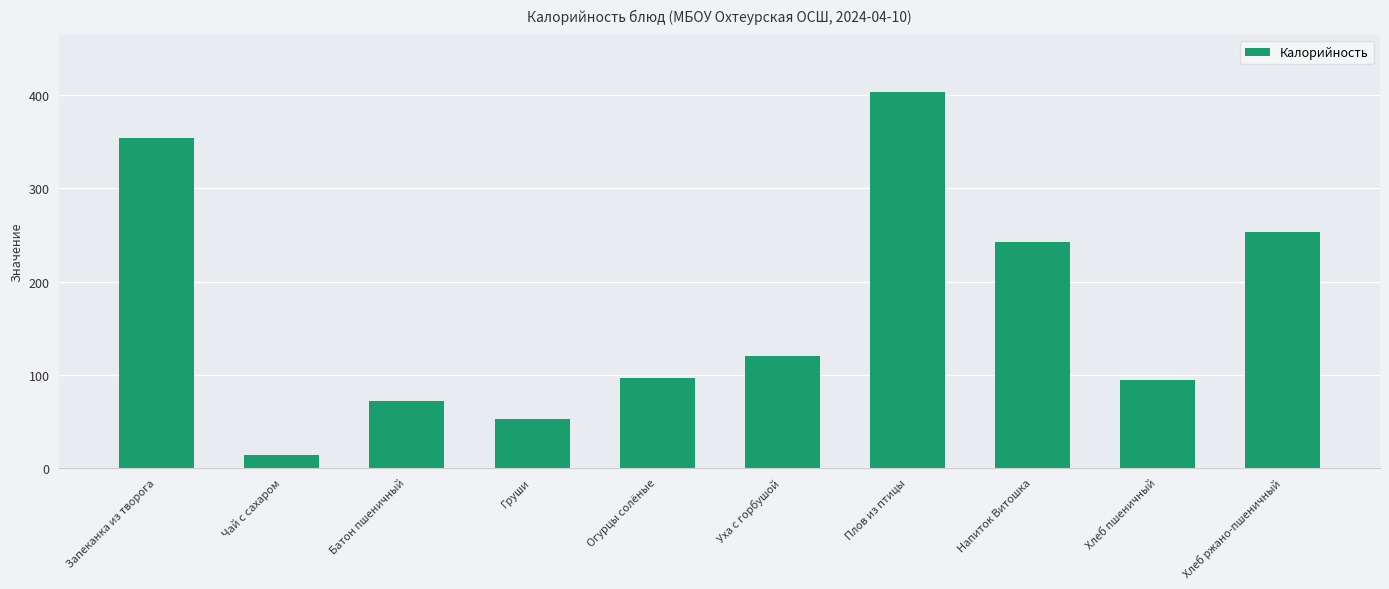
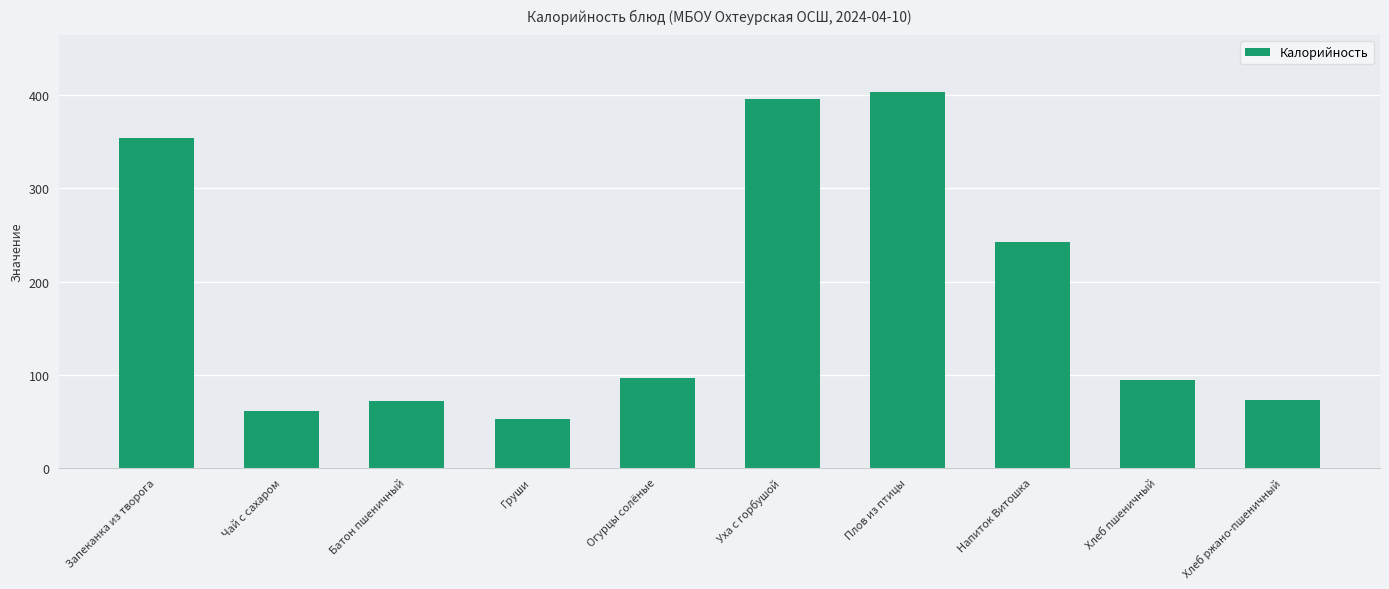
Чай с сахаром: 10 -> 60
Уха с горбушой: 120 -> 400
Хлеб ржано-пшеничный: 250 -> 70
